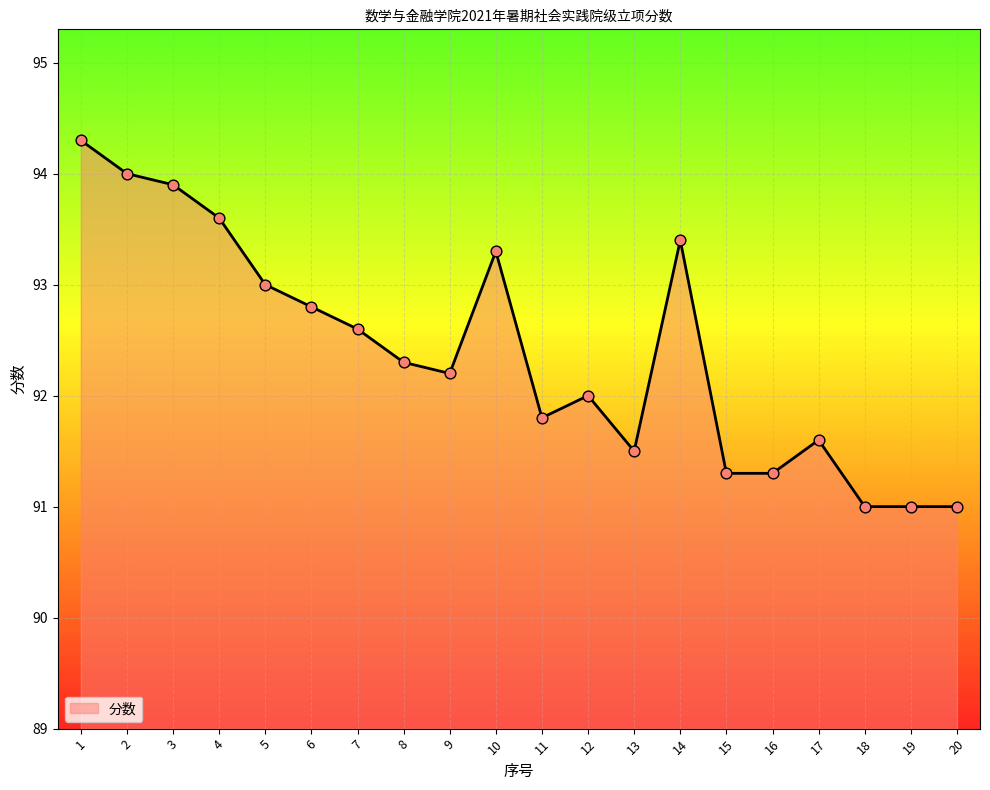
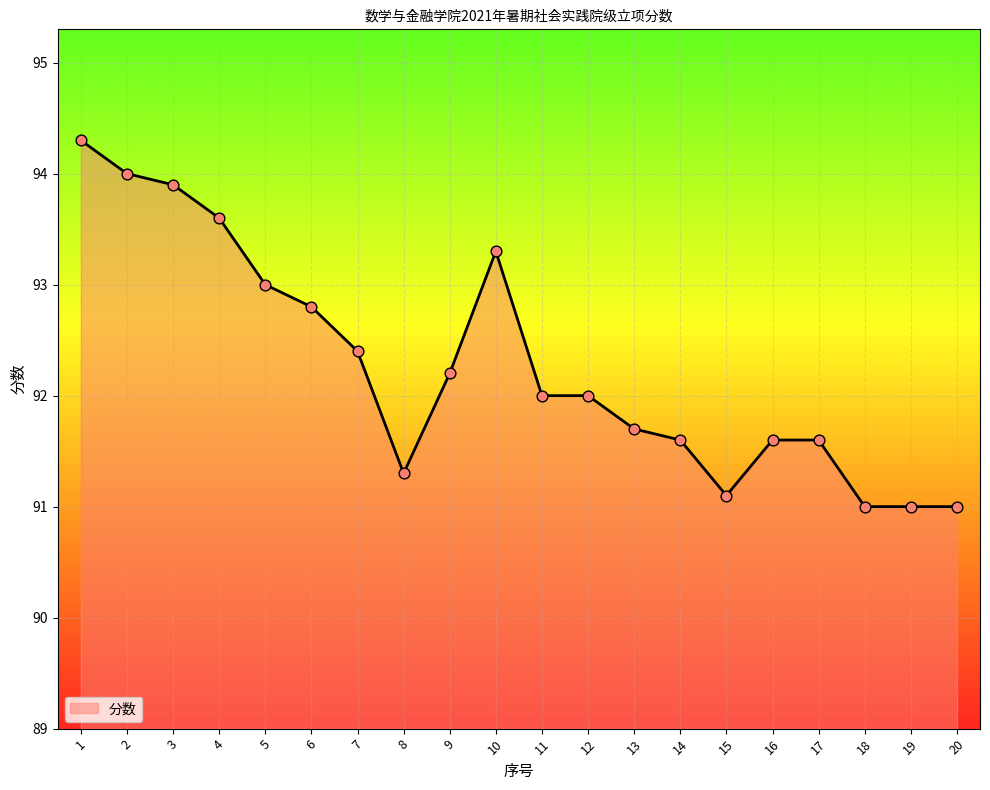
7: 92.6 -> 92.4
8: 92.3 -> 91.3
11: 91.8 -> 92.0
13: 91.5 -> 91.7
14: 93.4 -> 91.6
15: 91.3 -> 91.1
16: 91.3 -> 91.6
